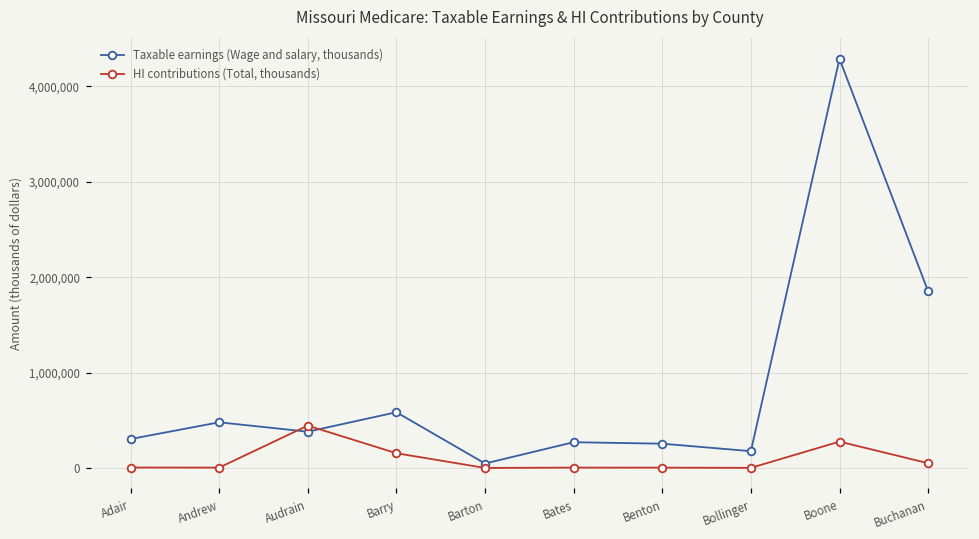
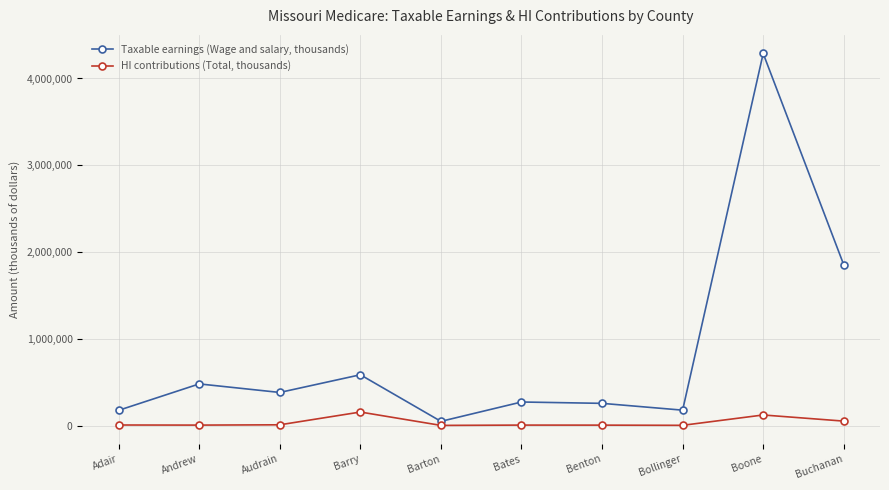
Taxable earnings (Wage and salary, thousands), Adair: 300,000 -> 200,000
HI contributions (Total, thousands), Audrain: 400,000 -> 0
HI contributions (Total, thousands), Boone: 300,000 -> 100,000
